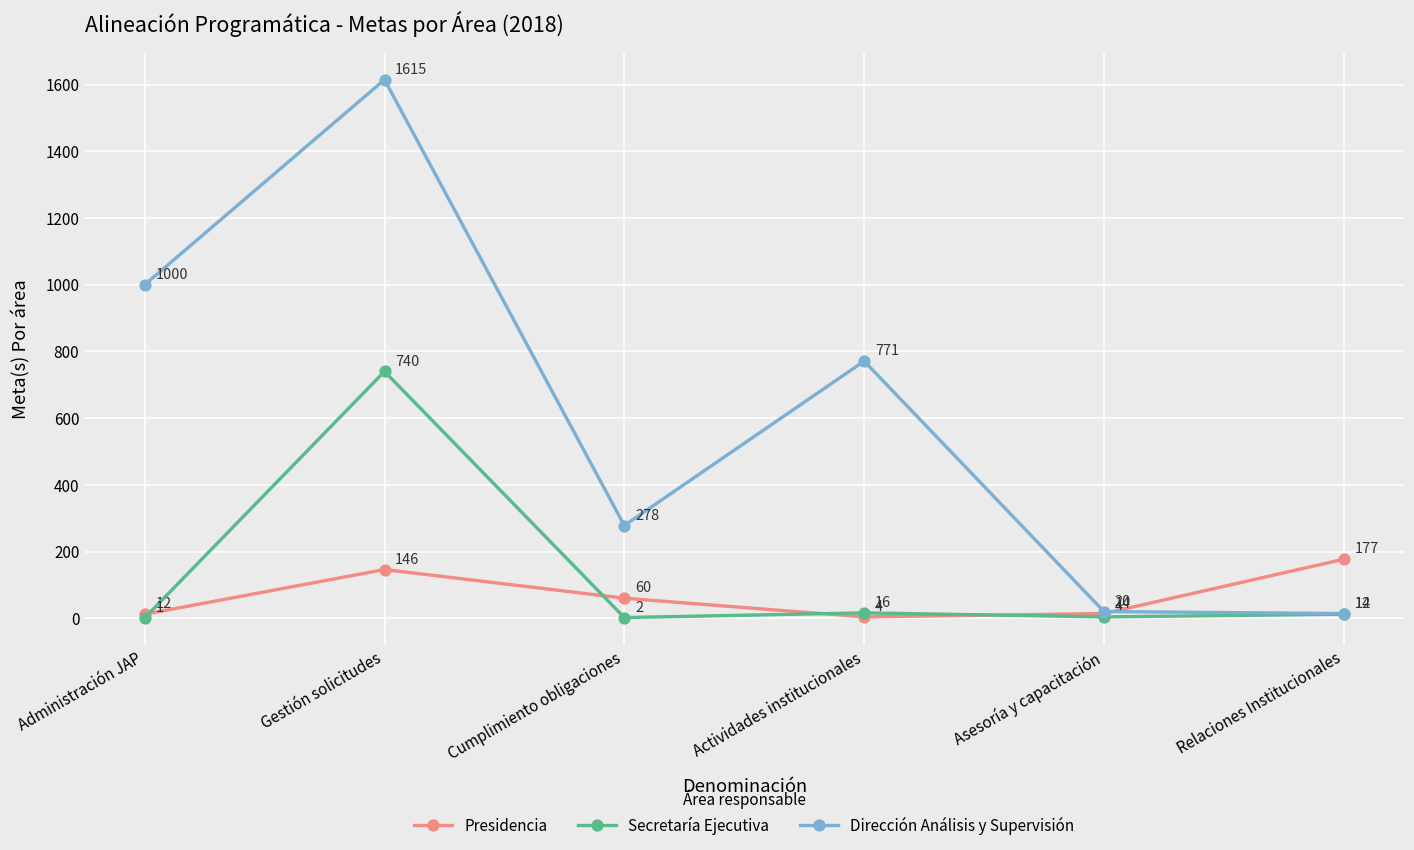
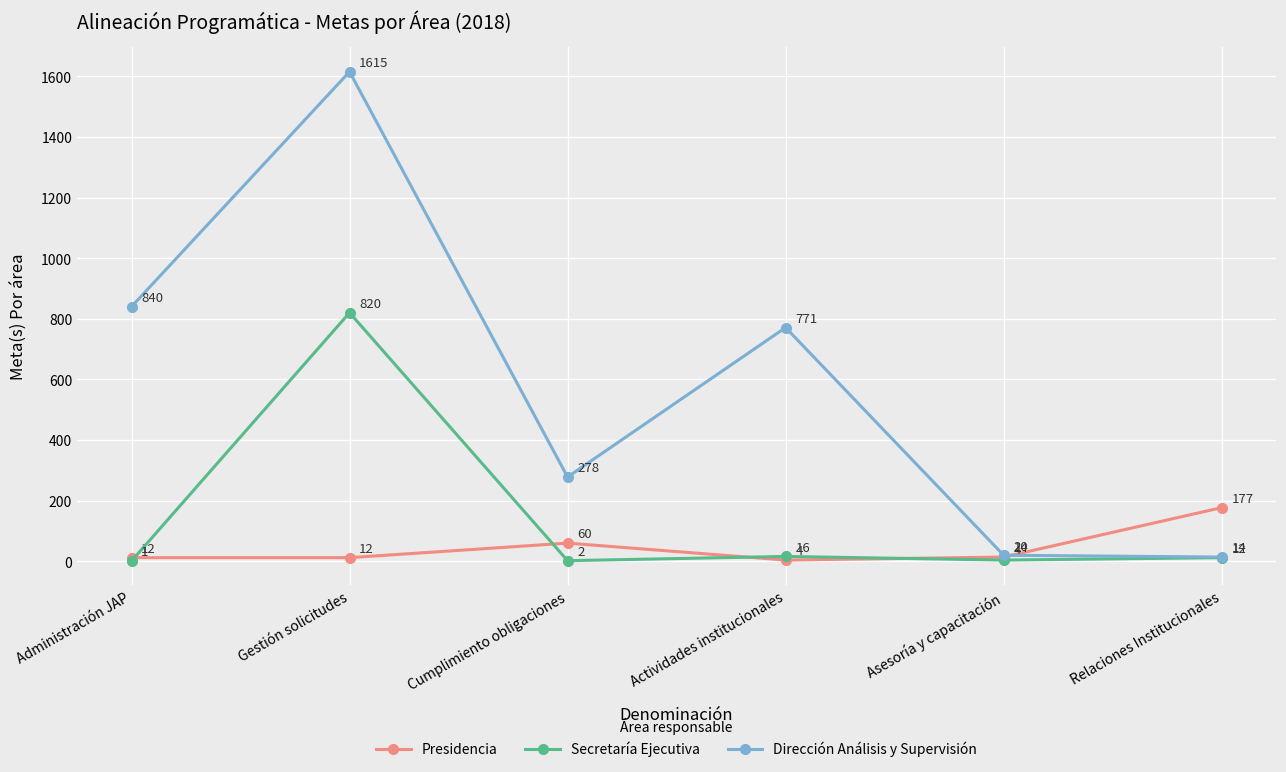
Dirección Análisis y Supervisión, Administración JAP: 1000 -> 840
Presidencia, Gestión solicitudes: 146 -> 12
Secretaría Ejecutiva, Gestión solicitudes: 740 -> 820
